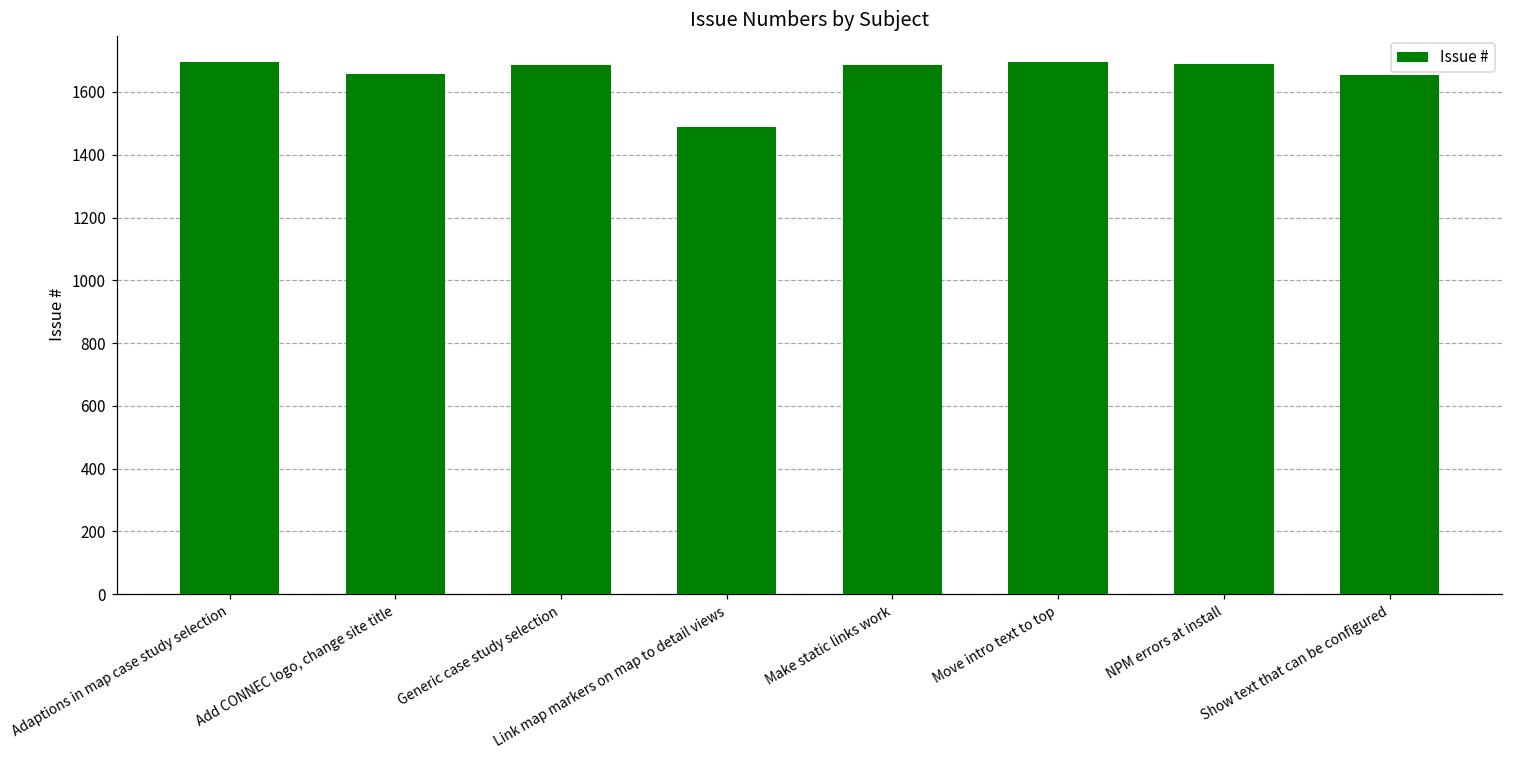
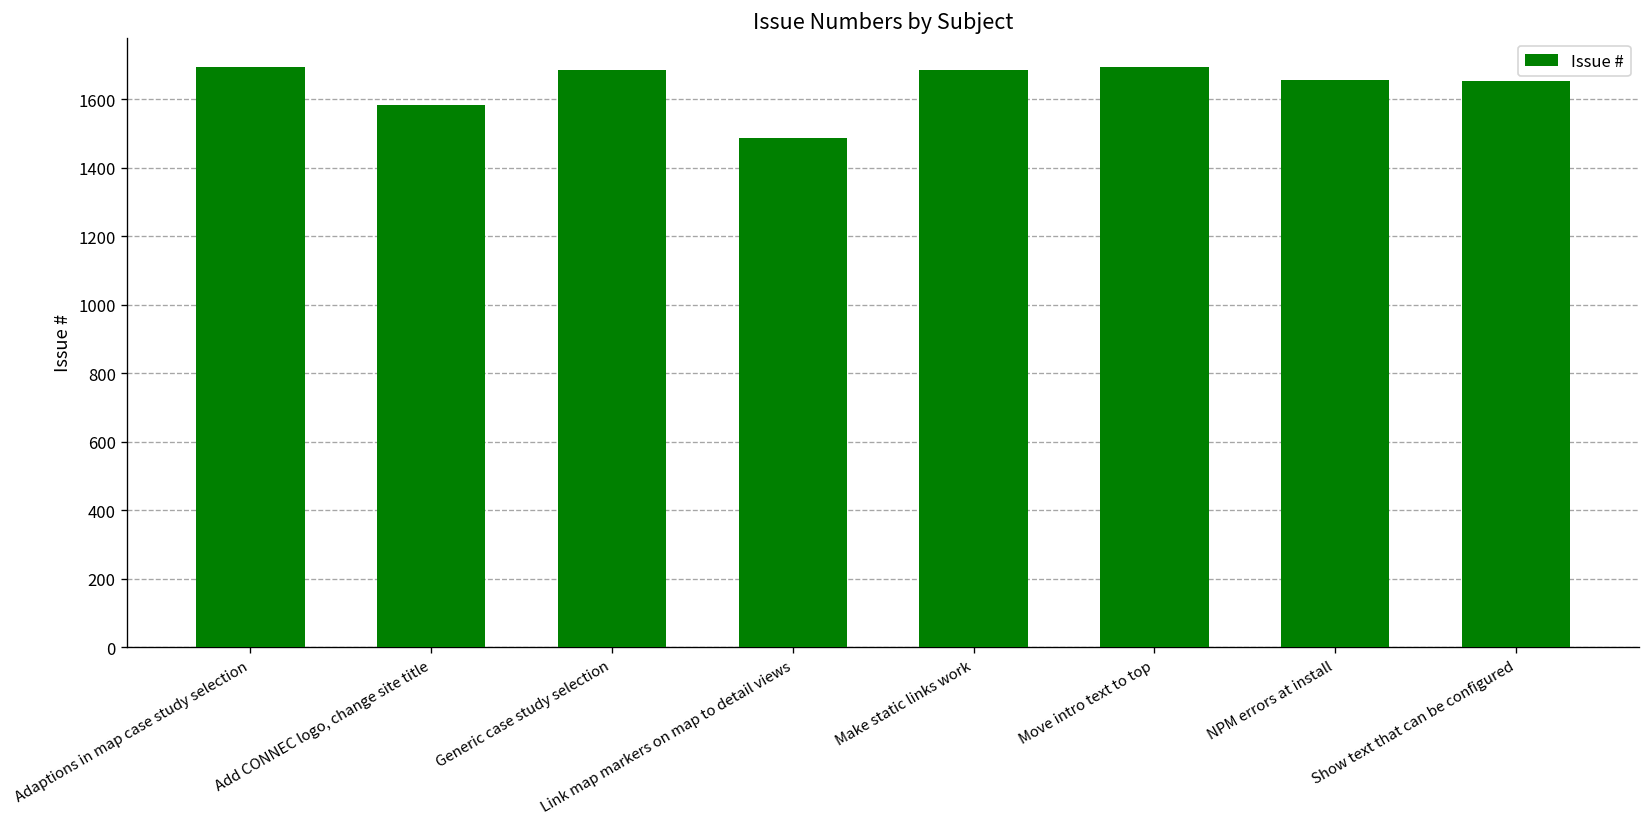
Add CONNEC logo, change site title: 1660 -> 1580
NPM errors at install: 1690 -> 1660
